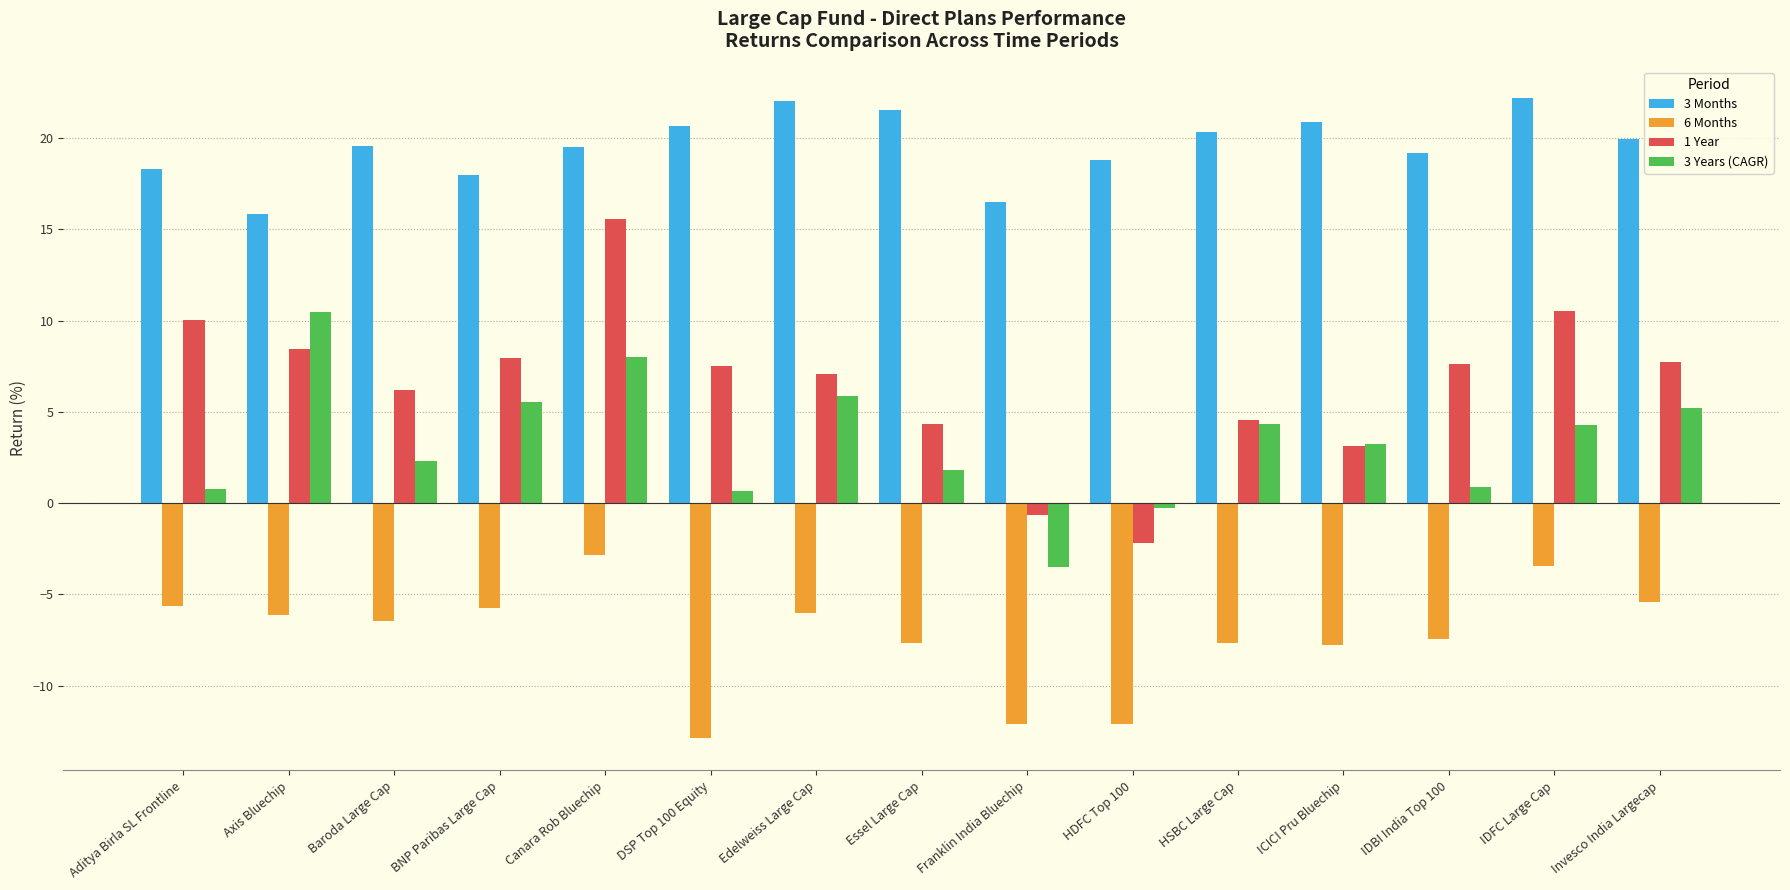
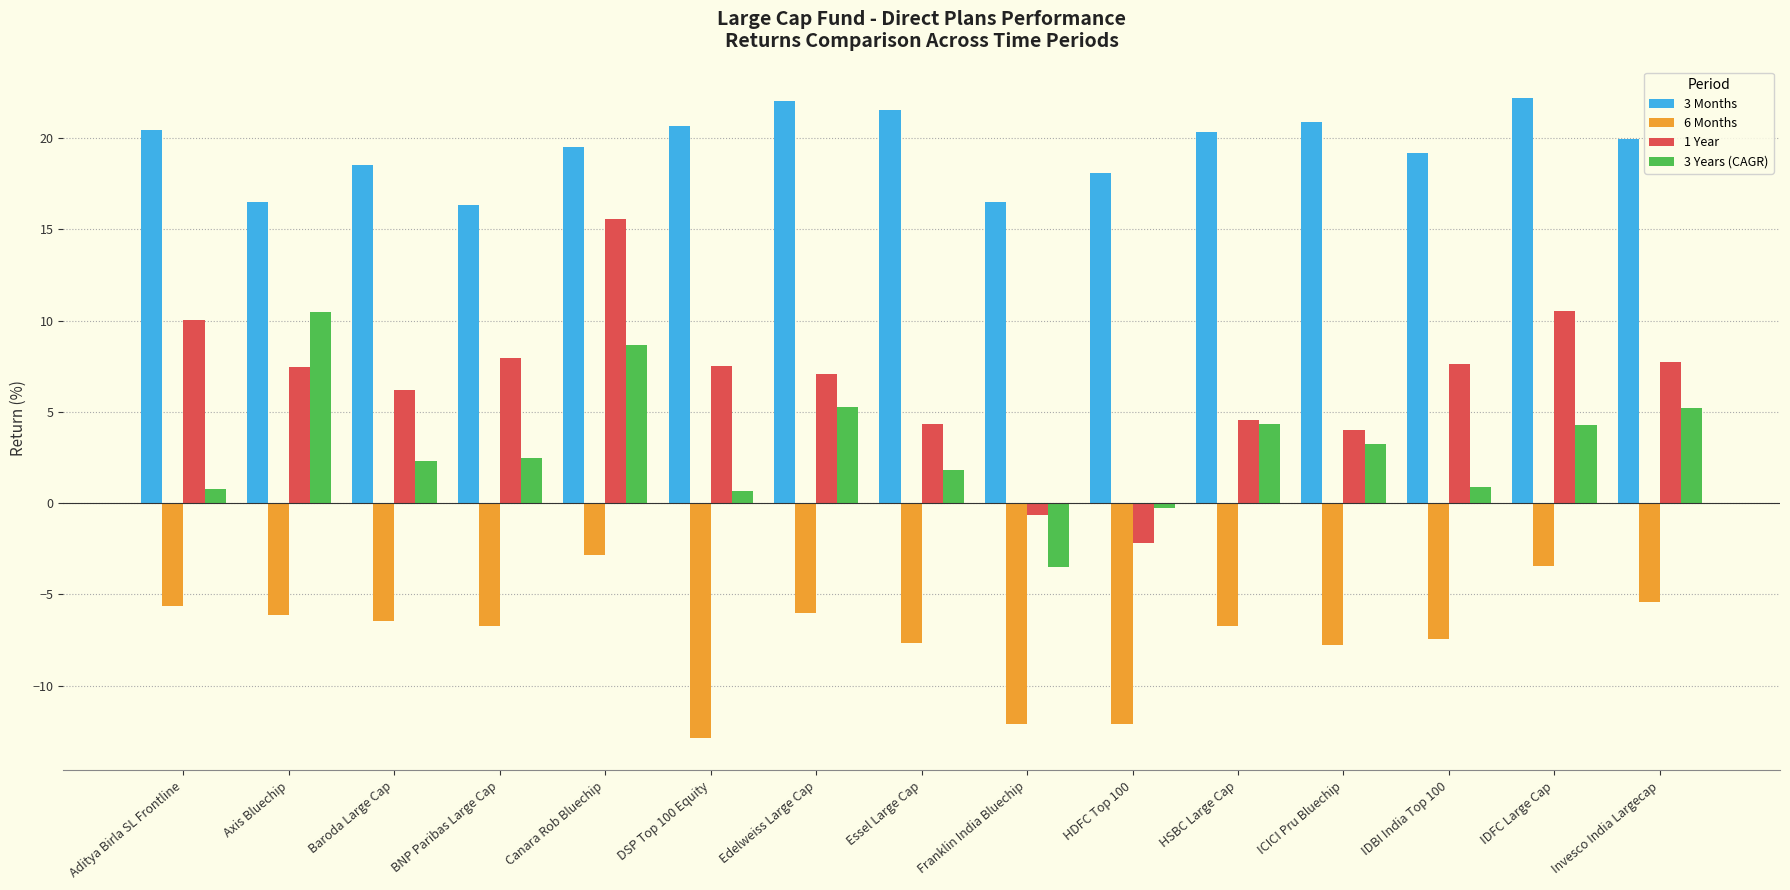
3 Months, Aditya Birla SL Frontline: 18.3 -> 20.5
3 Months, Axis Bluechip: 15.8 -> 16.5
1 Year, Axis Bluechip: 8.4 -> 7.5
3 Months, Baroda Large Cap: 19.6 -> 18.5
3 Months, BNP Paribas Large Cap: 18.0 -> 16.3
6 Months, BNP Paribas Large Cap: -5.7 -> -6.7
3 Years (CAGR), BNP Paribas Large Cap: 5.6 -> 2.5
3 Years (CAGR), Canara Rob Bluechip: 8.0 -> 8.7
3 Years (CAGR), Edelweiss Large Cap: 5.8 -> 5.2
3 Months, HDFC Top 100: 18.8 -> 18.1
6 Months, HSBC Large Cap: -7.7 -> -6.7
1 Year, ICICI Pru Bluechip: 3.1 -> 4.0
